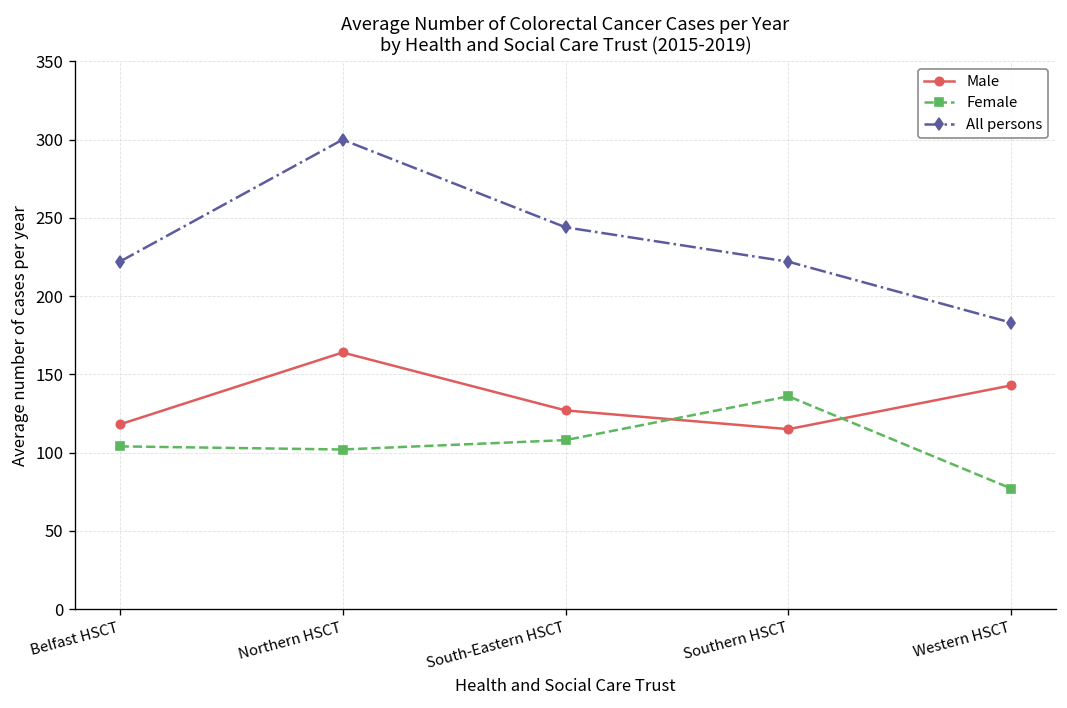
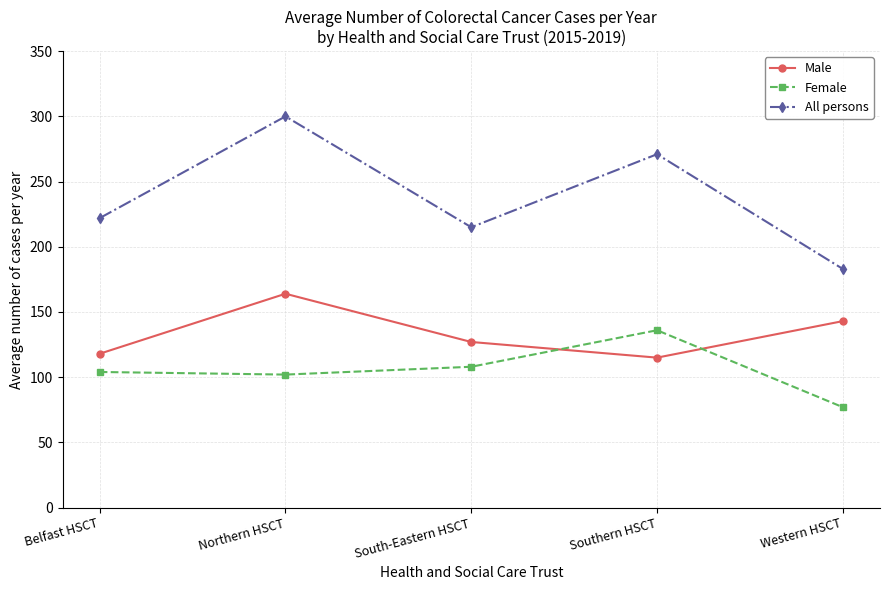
All persons, South-Eastern HSCT: 244 -> 215
All persons, Southern HSCT: 222 -> 271
